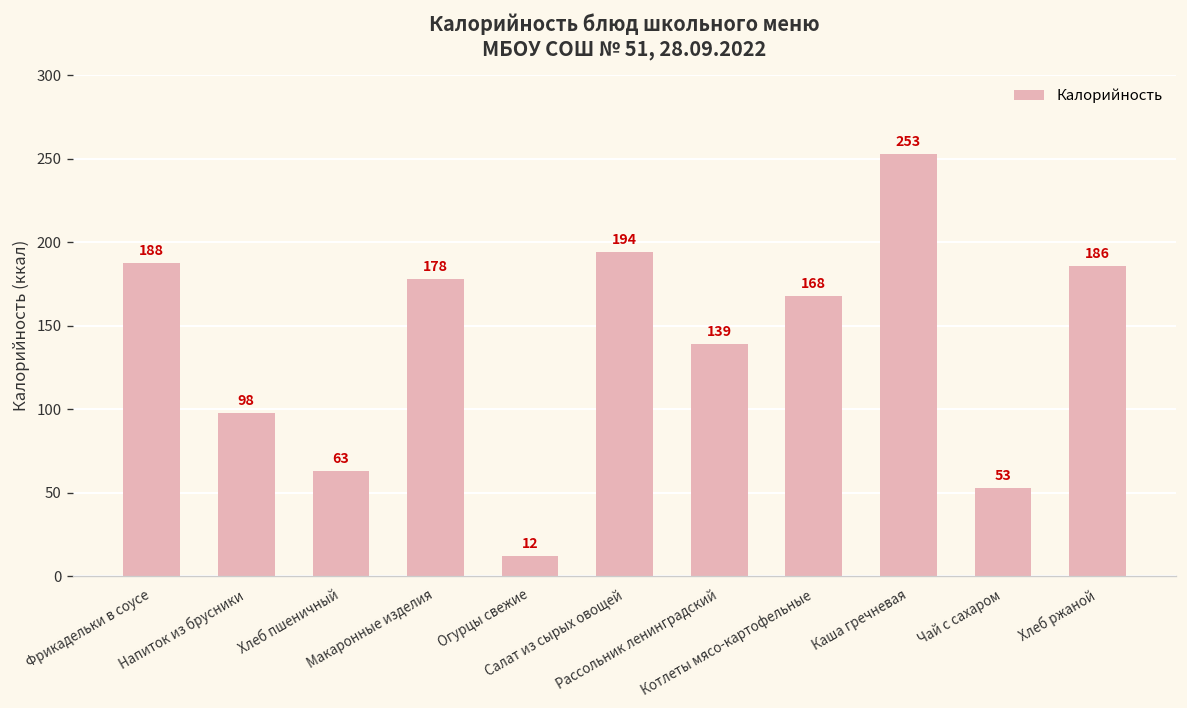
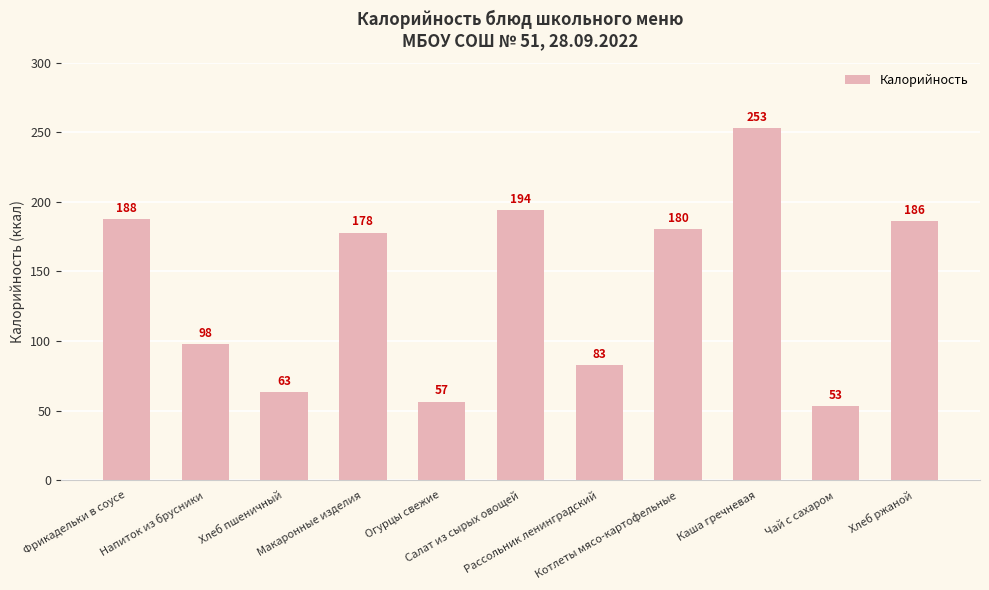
Огурцы свежие: 12 -> 57
Рассольник ленинградский: 139 -> 83
Котлеты мясо-картофельные: 168 -> 180
